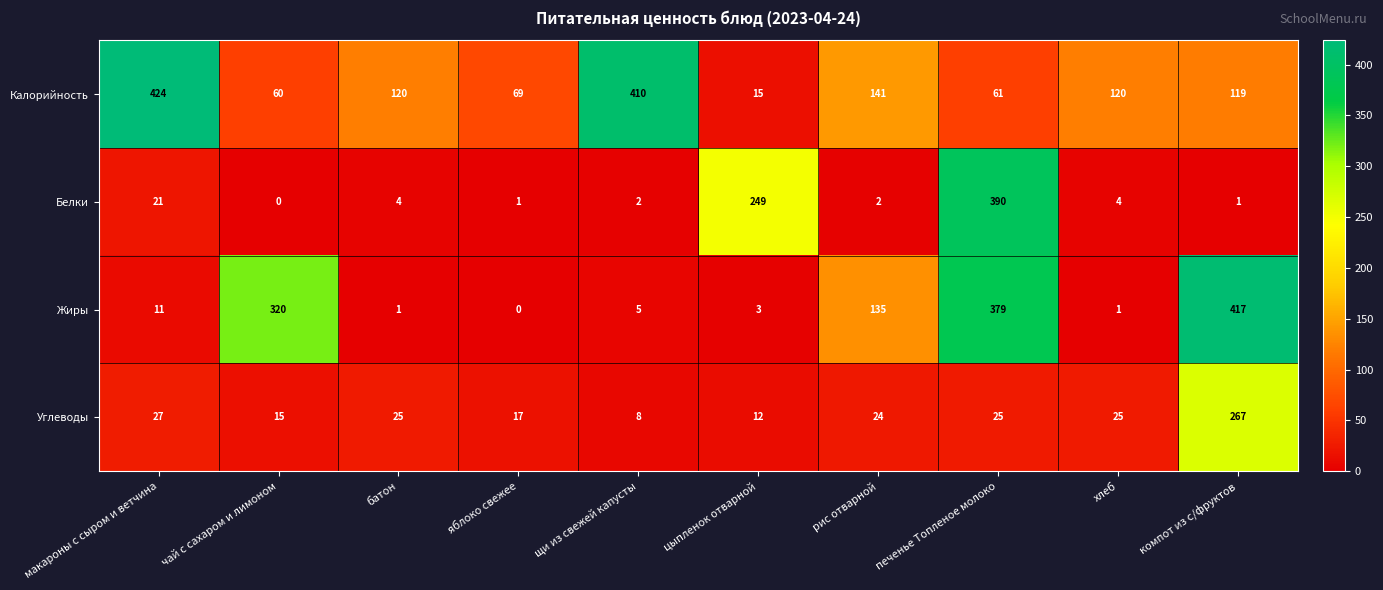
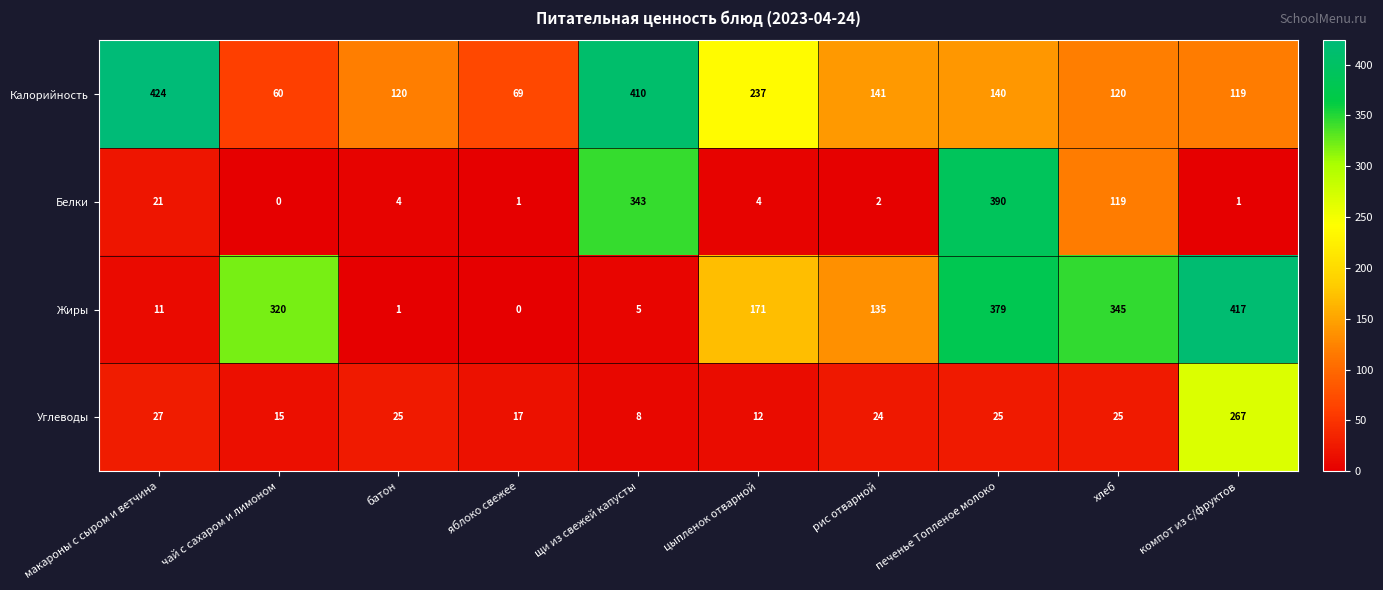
Калорийность, цыпленок отварной: 15 -> 237
Калорийность, печенье Топленое молоко: 61 -> 140
Белки, щи из свежей капусты: 2 -> 343
Белки, цыпленок отварной: 249 -> 4
Белки, хлеб: 4 -> 119
Жиры, цыпленок отварной: 3 -> 171
Жиры, хлеб: 1 -> 345
